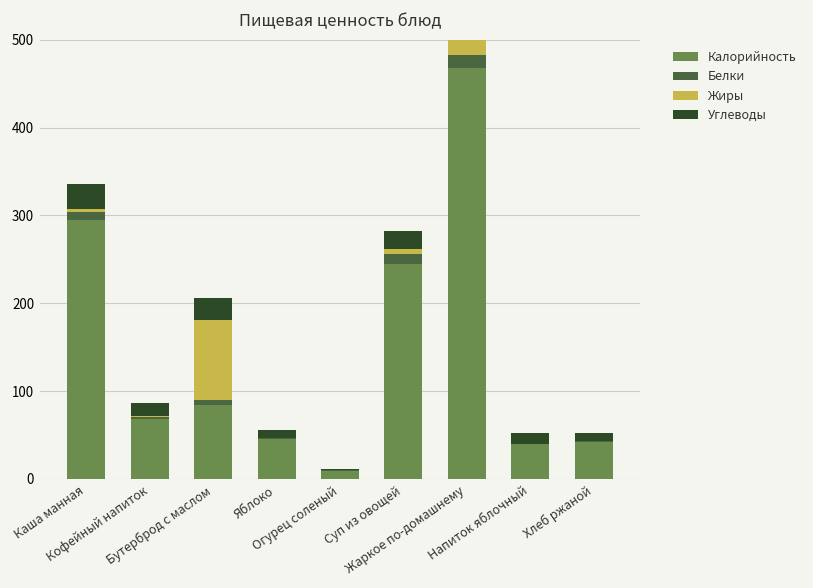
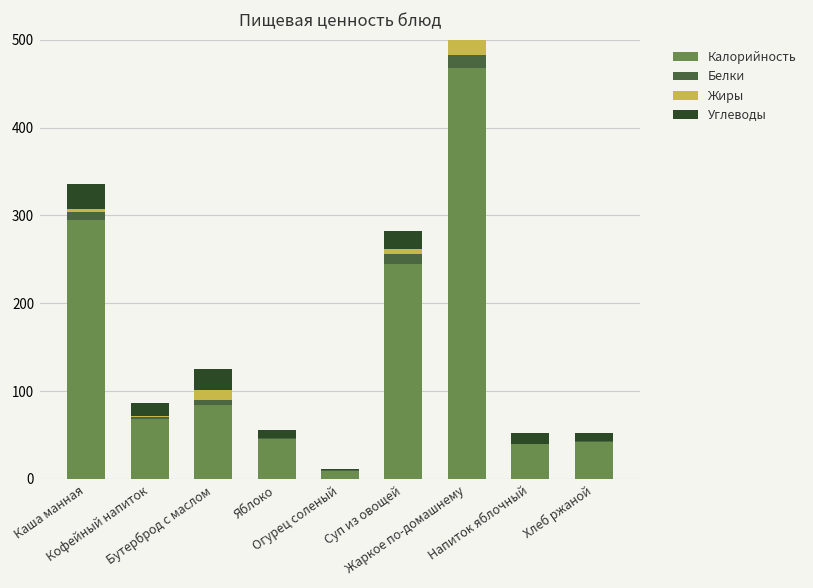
Жиры, Бутерброд с маслом: 90 -> 10
